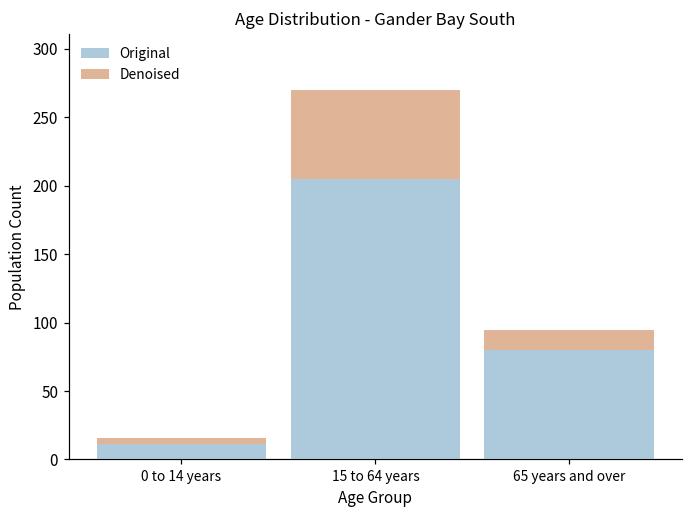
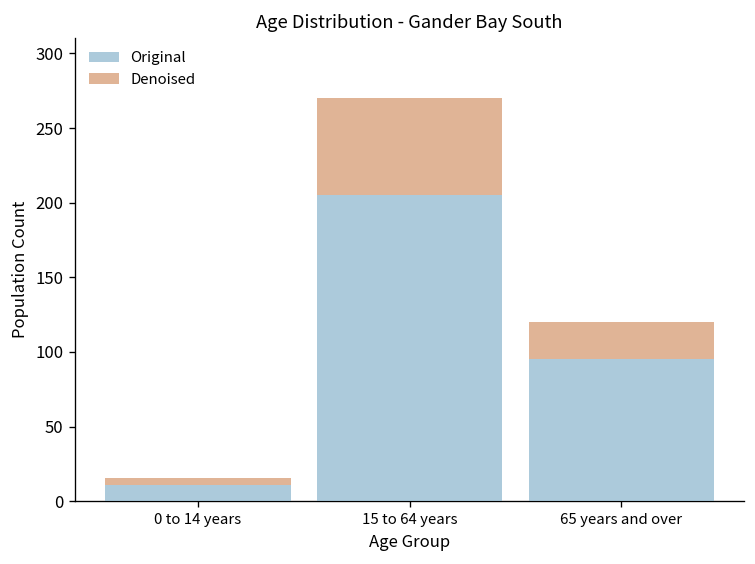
Original, 65 years and over: 80 -> 95
Denoised, 65 years and over: 15 -> 25
